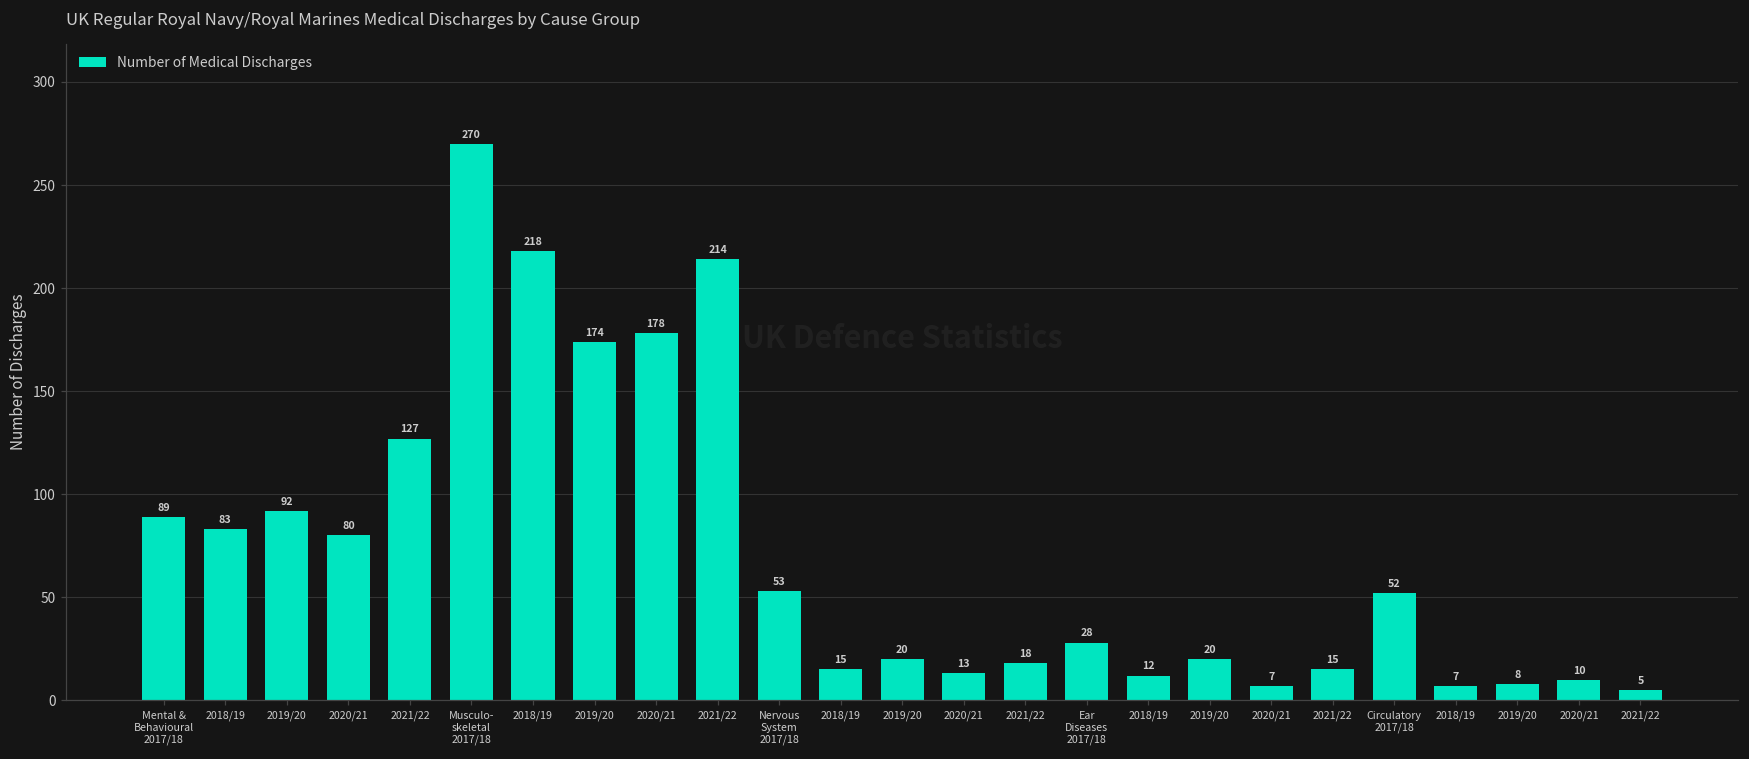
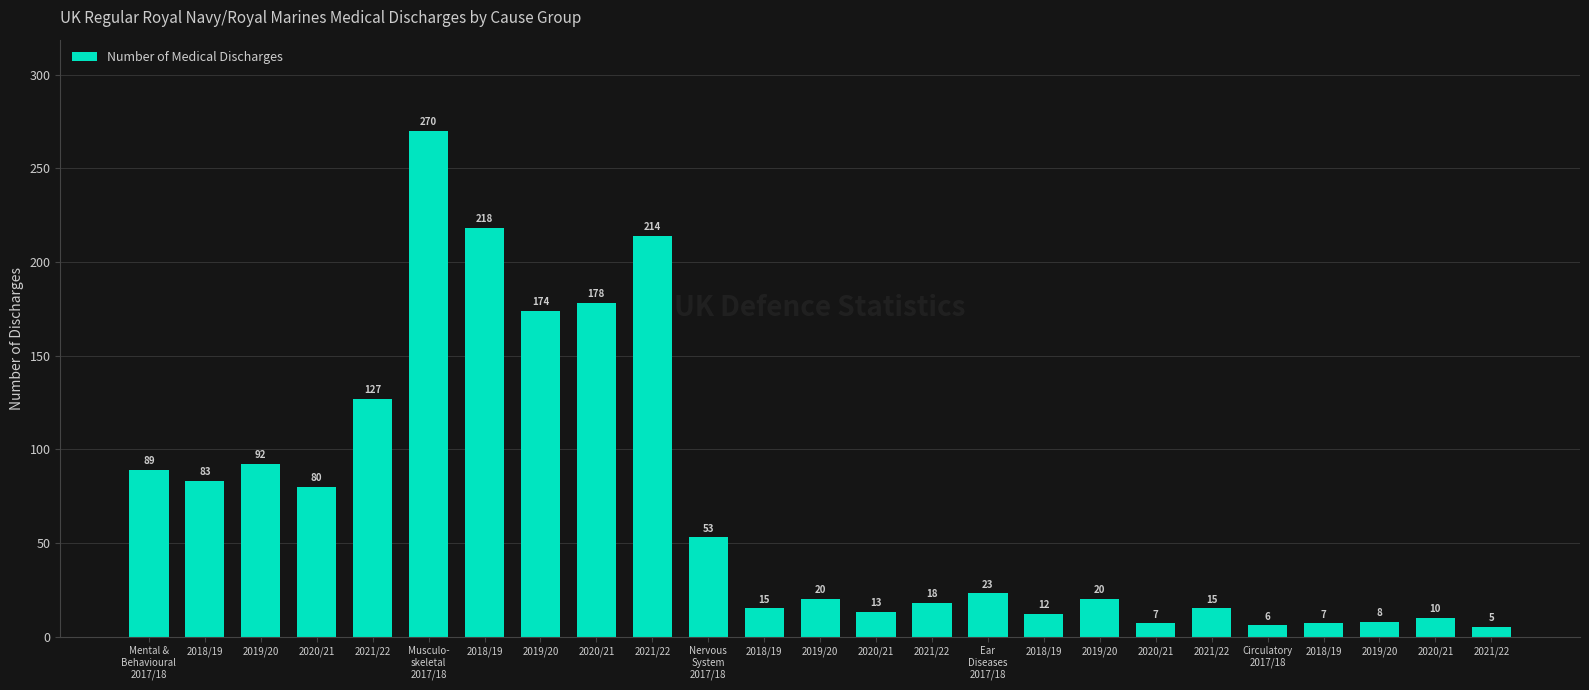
Ear Diseases 2017/18: 28 -> 23
Circulatory 2017/18: 52 -> 6
